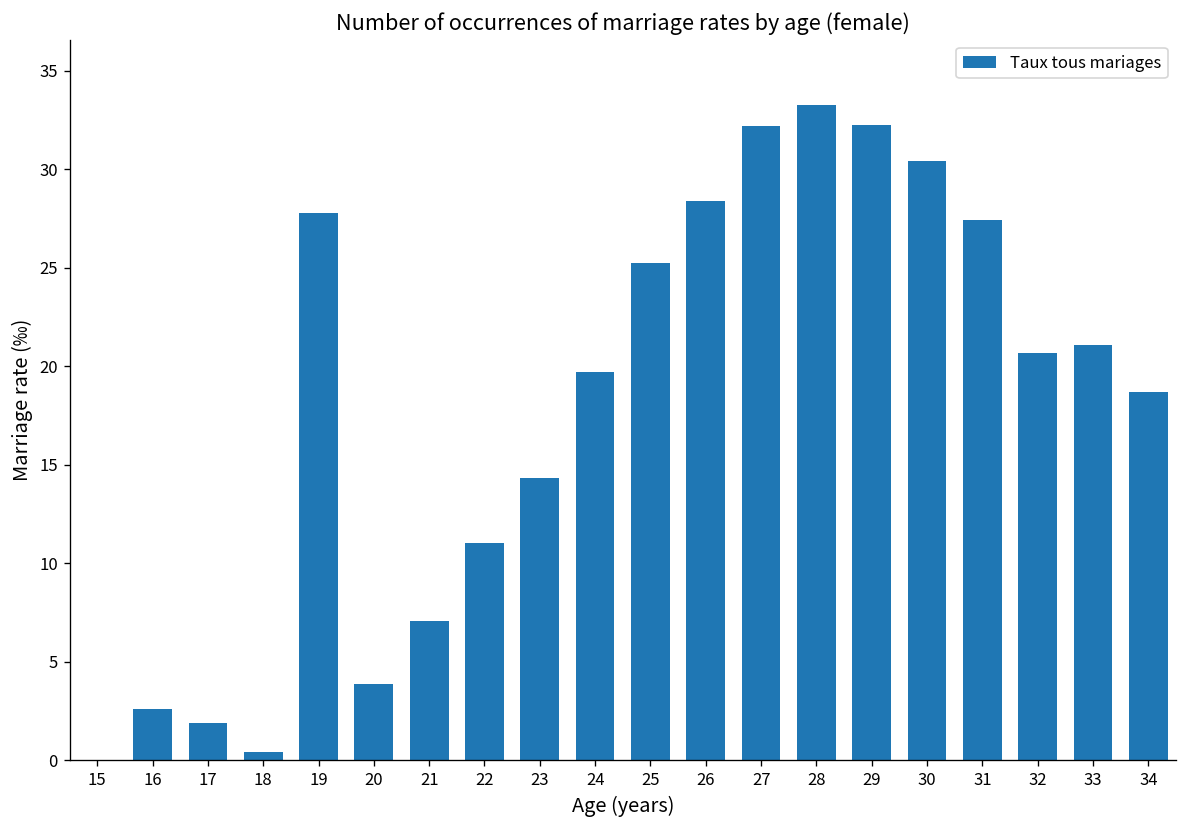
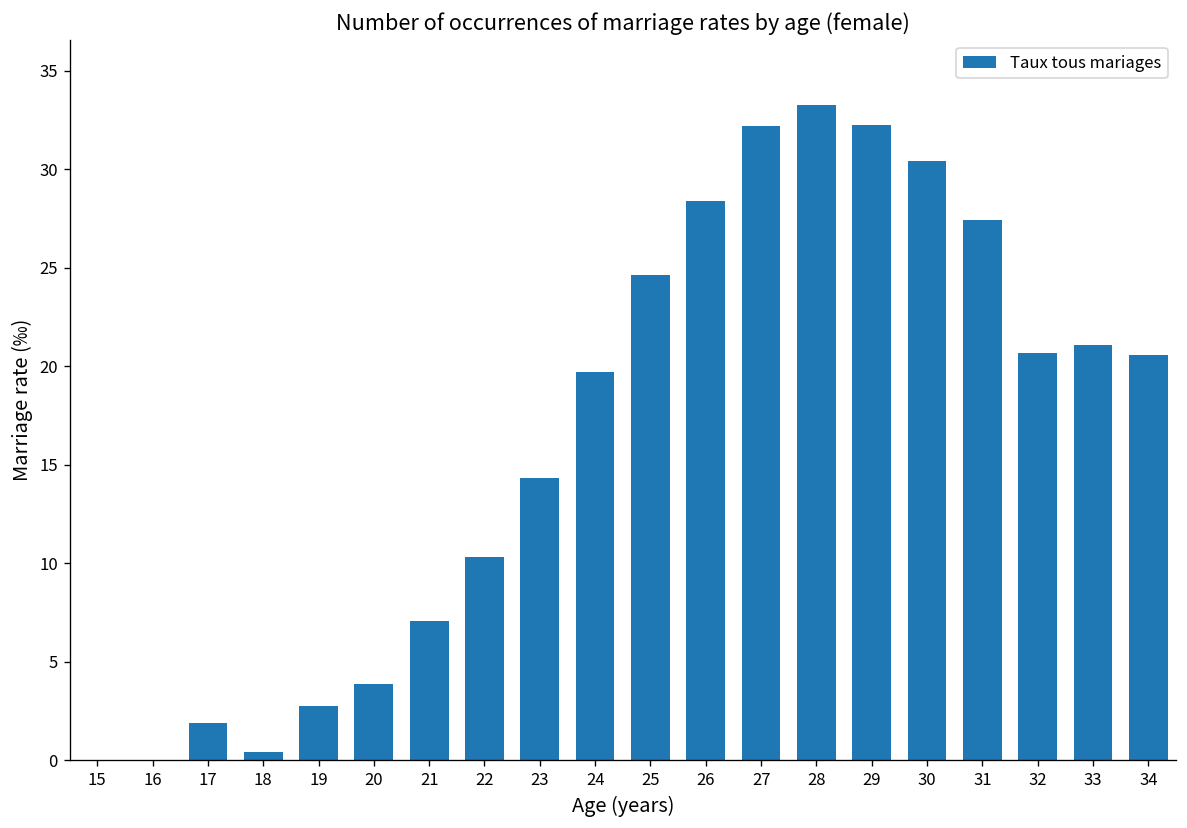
16: 2.6 -> 0.0
19: 27.8 -> 2.8
22: 11.0 -> 10.3
25: 25.2 -> 24.6
34: 18.7 -> 20.6
